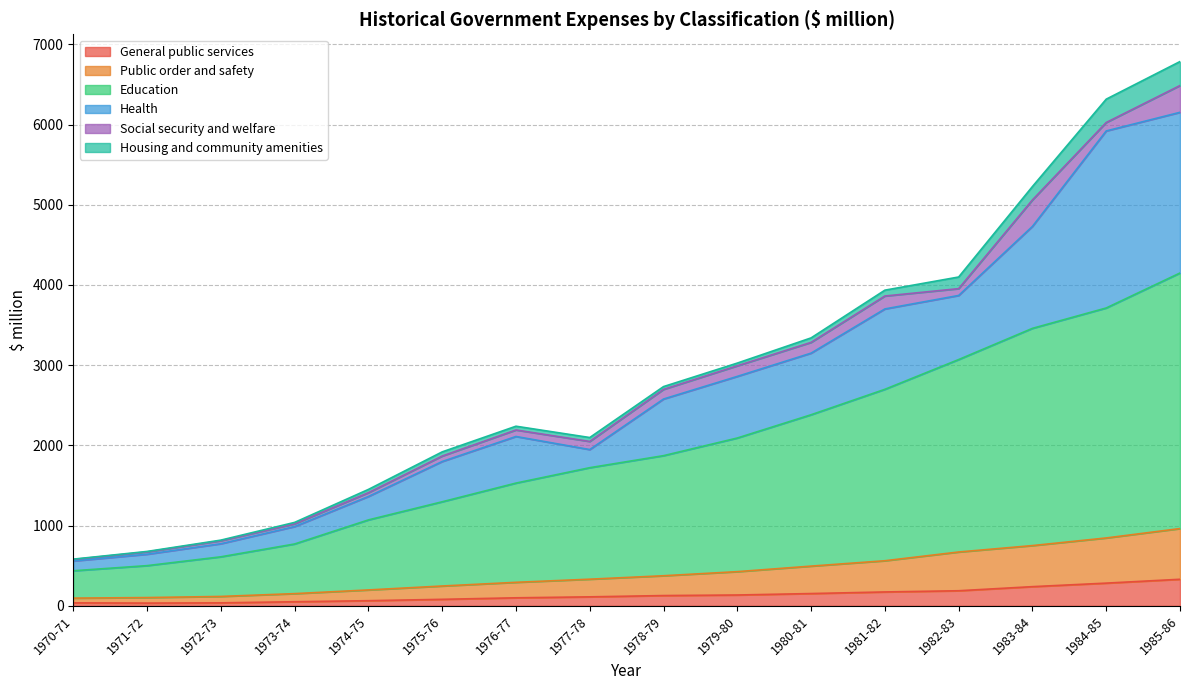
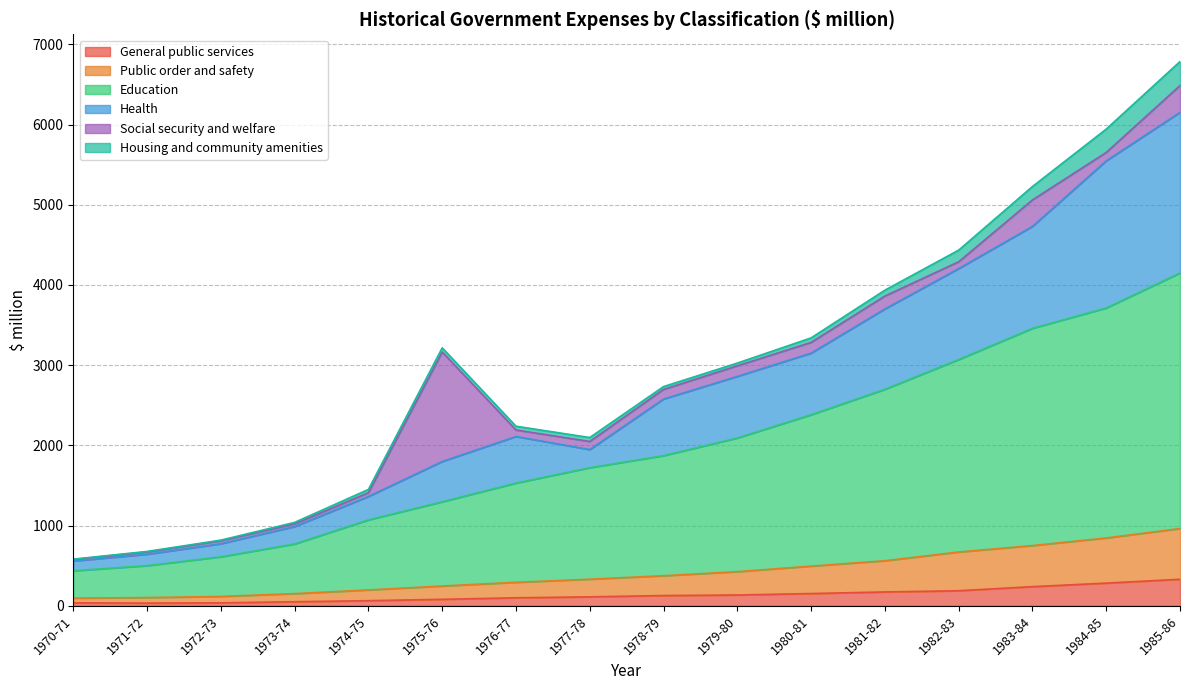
Social security and welfare, 1975-76: 100 -> 1400
Health, 1982-83: 800 -> 1100
Health, 1984-85: 2200 -> 1800
